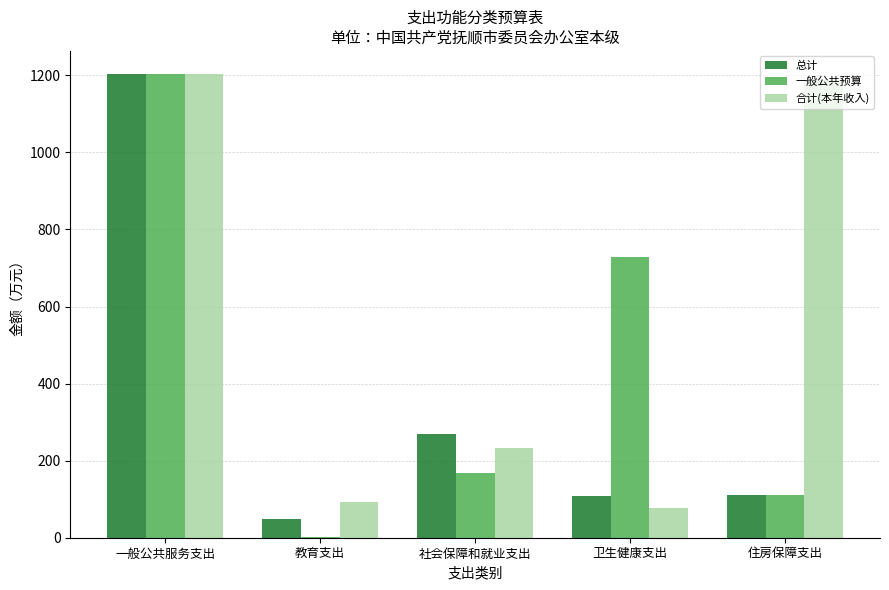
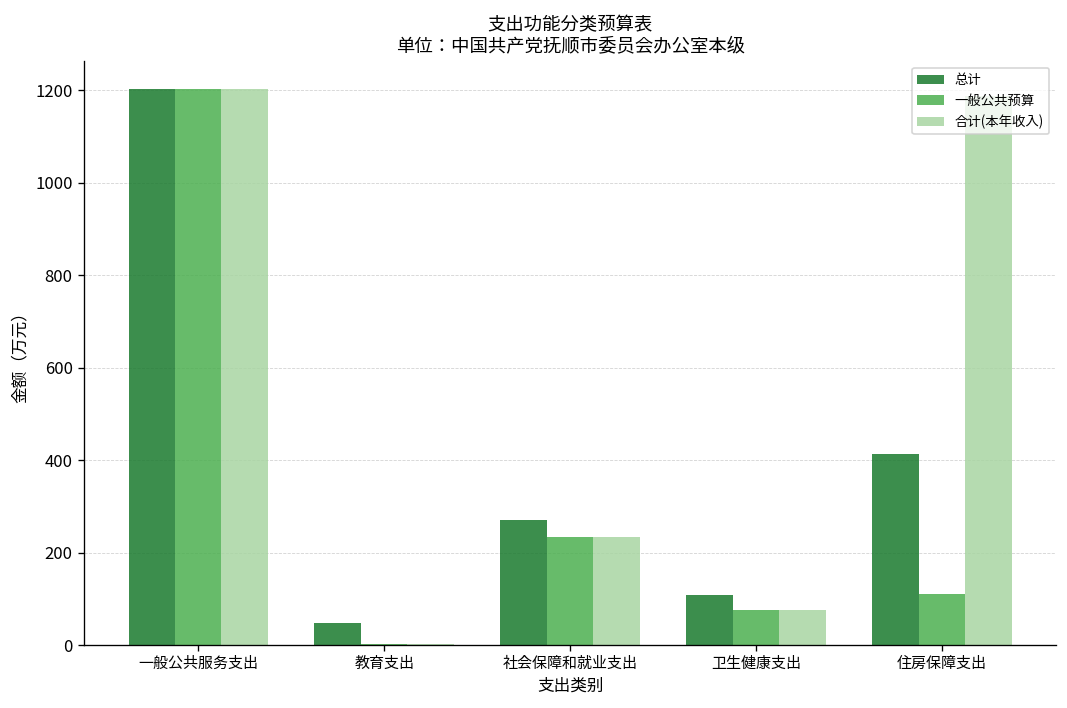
合计(本年收入), 教育支出: 90 -> 0
一般公共预算, 社会保障和就业支出: 170 -> 230
一般公共预算, 卫生健康支出: 730 -> 80
总计, 住房保障支出: 110 -> 410
